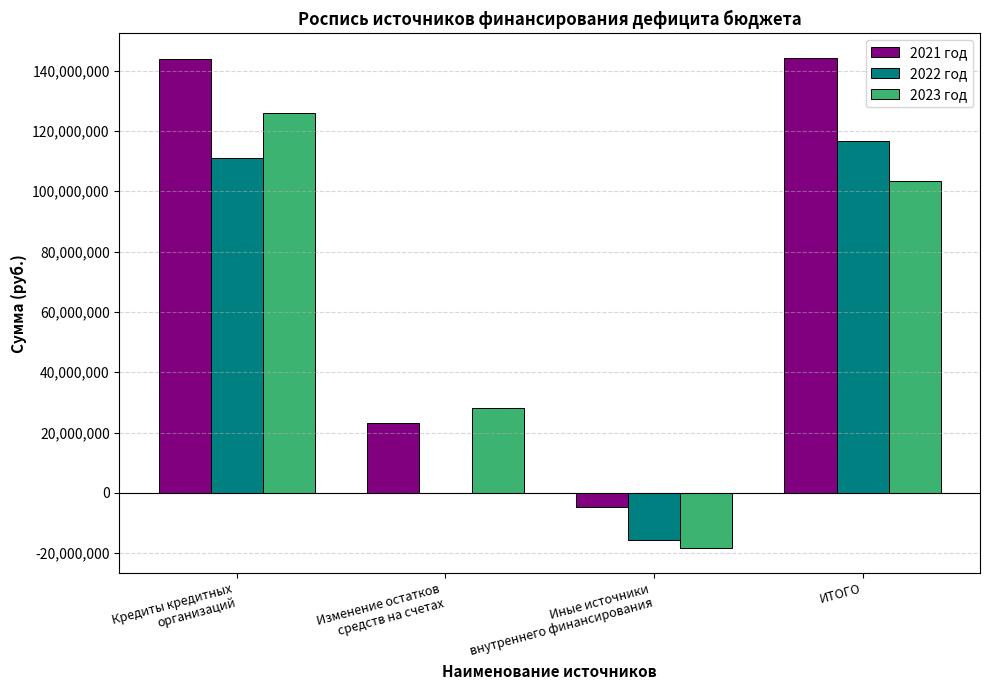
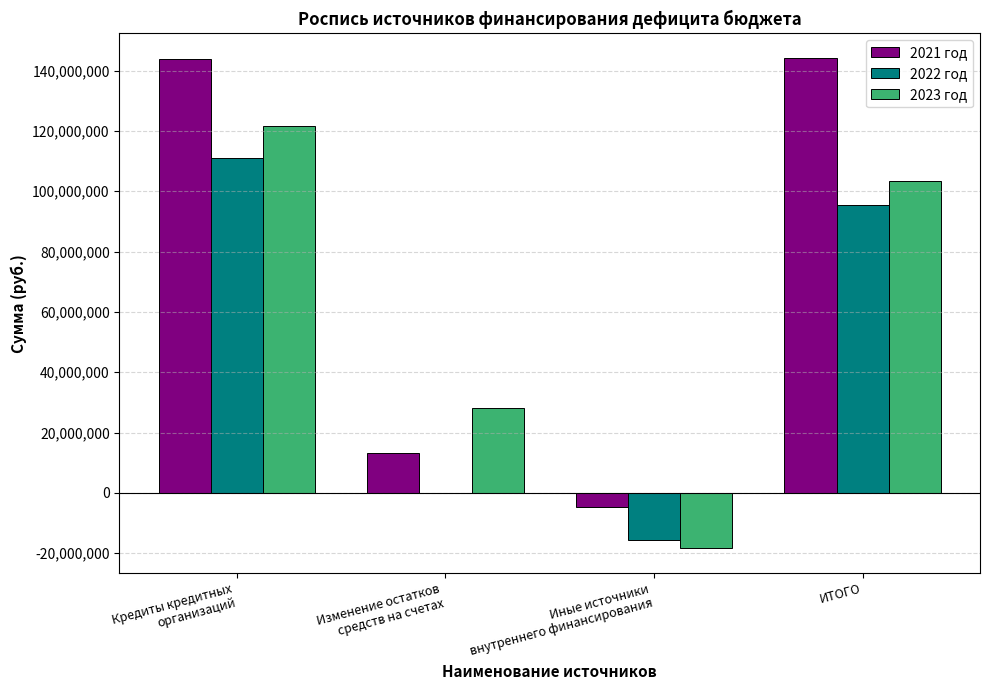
2023 год, Кредиты кредитных организаций: 126,000,000 -> 122,000,000
2021 год, Изменение остатков средств на счетах: 23,000,000 -> 13,000,000
2022 год, ИТОГО: 117,000,000 -> 96,000,000
